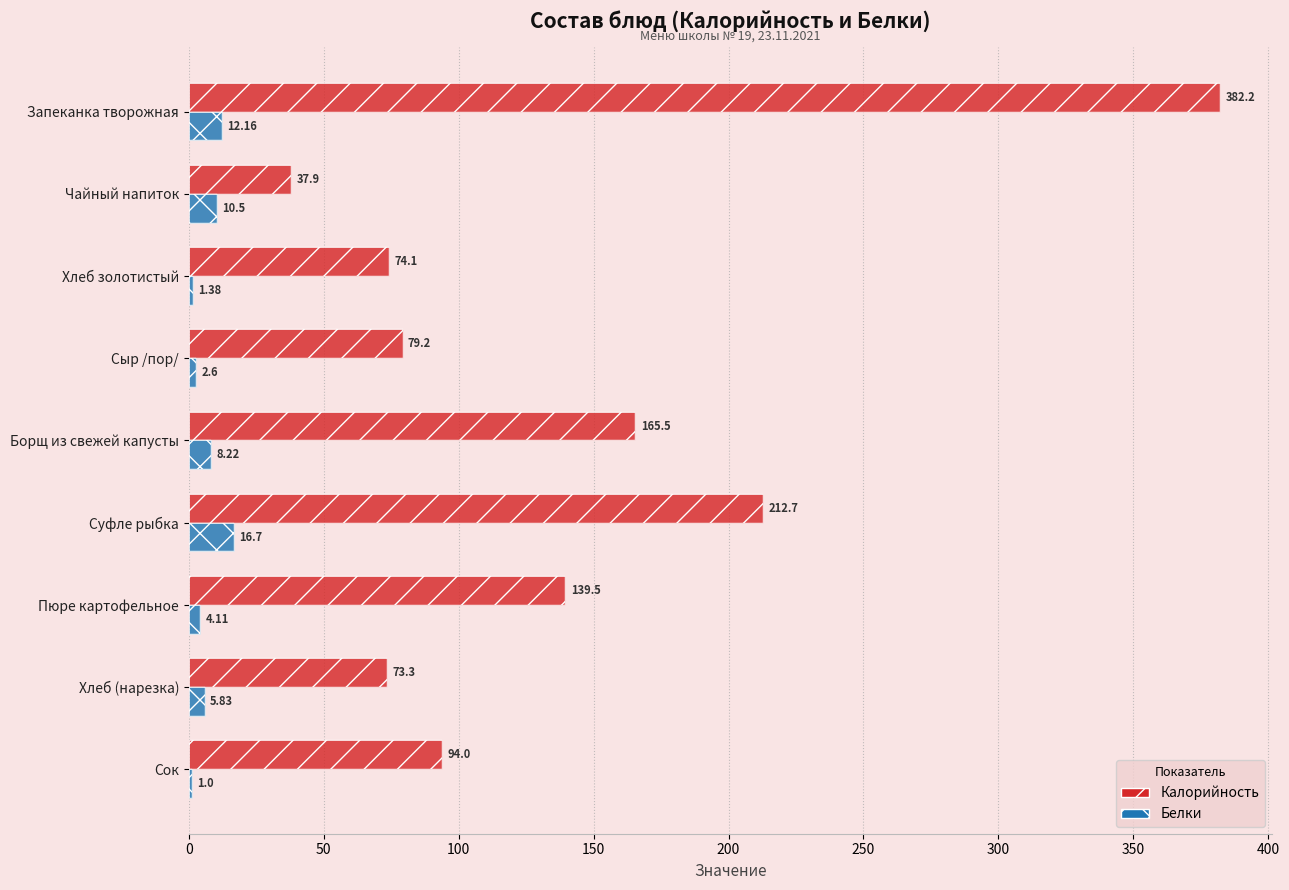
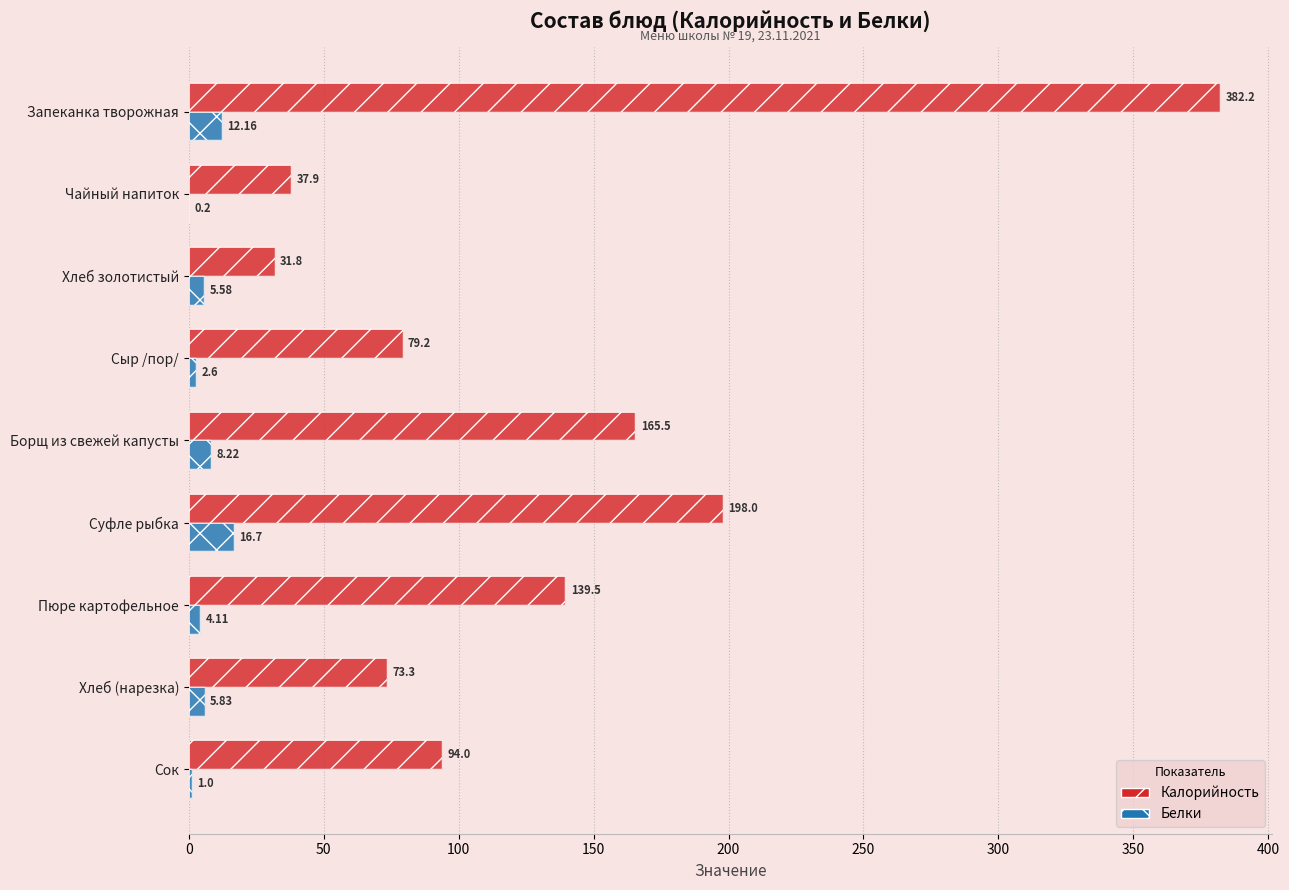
Белки, Чайный напиток: 10.5 -> 0.2
Калорийность, Хлеб золотистый: 74.1 -> 31.8
Белки, Хлеб золотистый: 1.38 -> 5.58
Калорийность, Суфле рыбка: 212.7 -> 198.0
